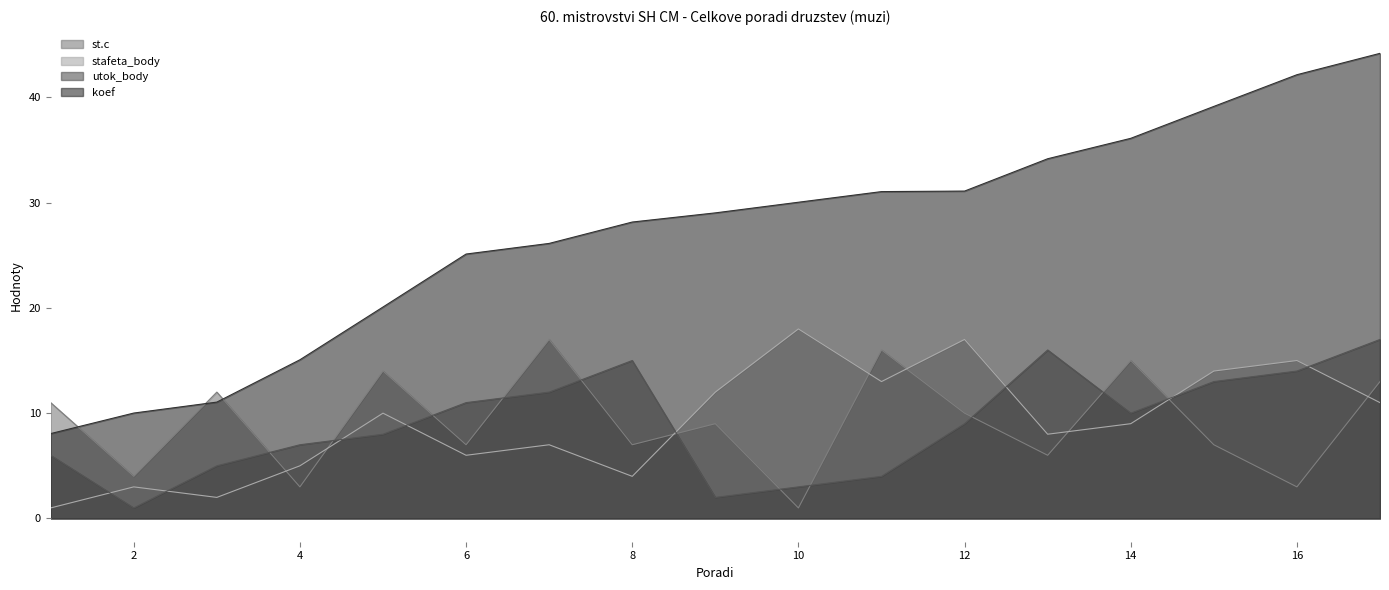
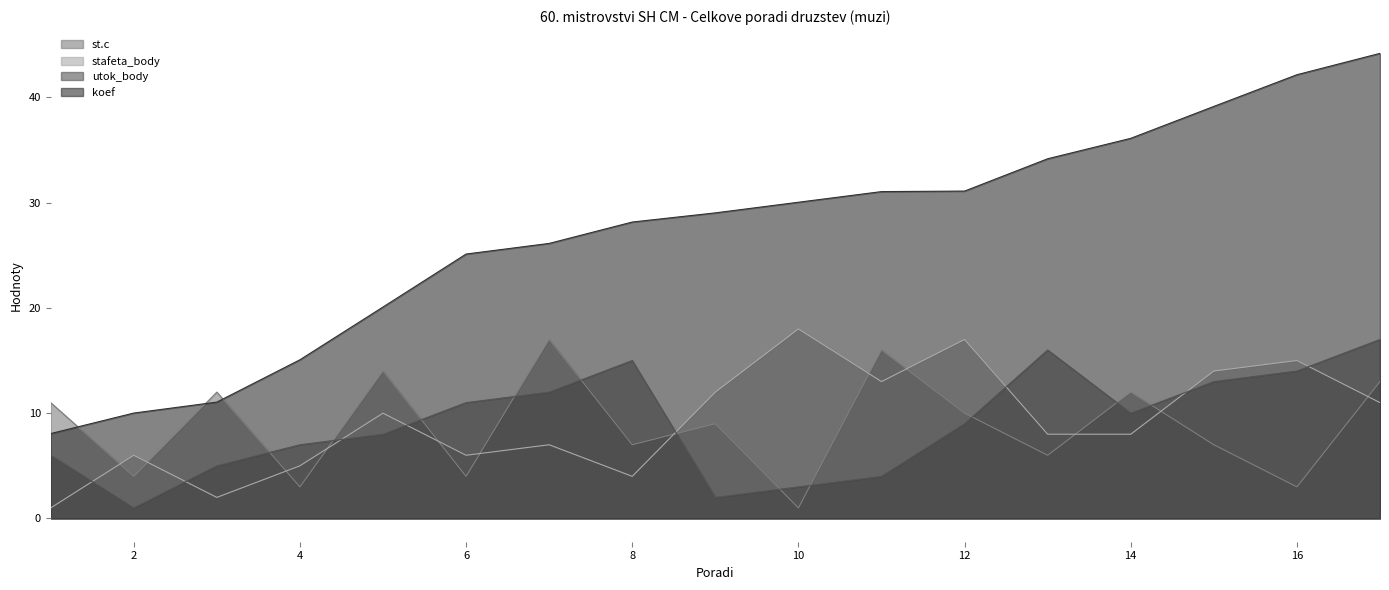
stafeta_body, 2: 3 -> 6
st.c, 6: 7 -> 4
st.c, 14: 15 -> 12
stafeta_body, 14: 9 -> 8
